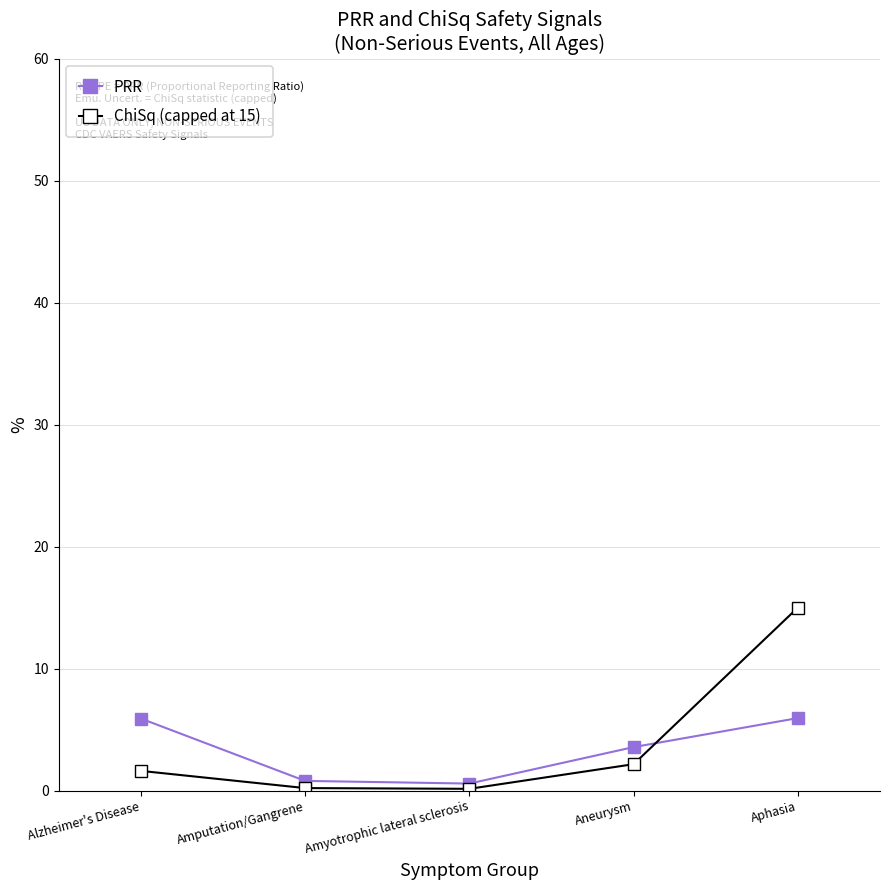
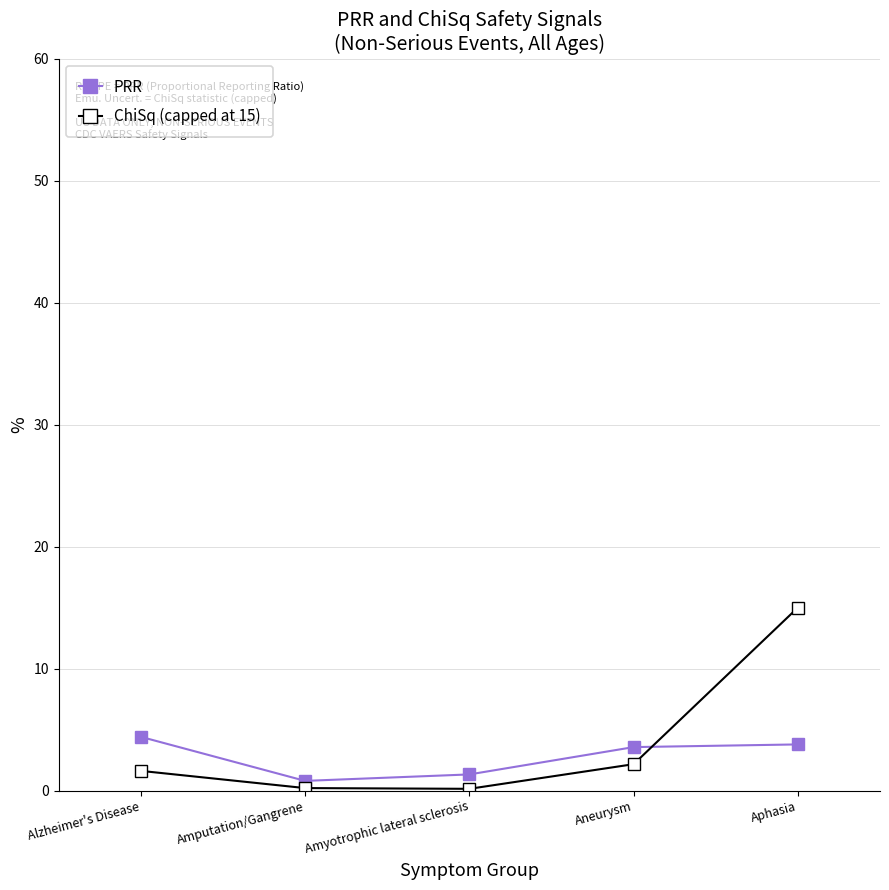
PRR, Alzheimer's Disease: 5.9 -> 4.4
PRR, Amyotrophic lateral sclerosis: 0.6 -> 1.3
PRR, Aphasia: 5.9 -> 3.8
